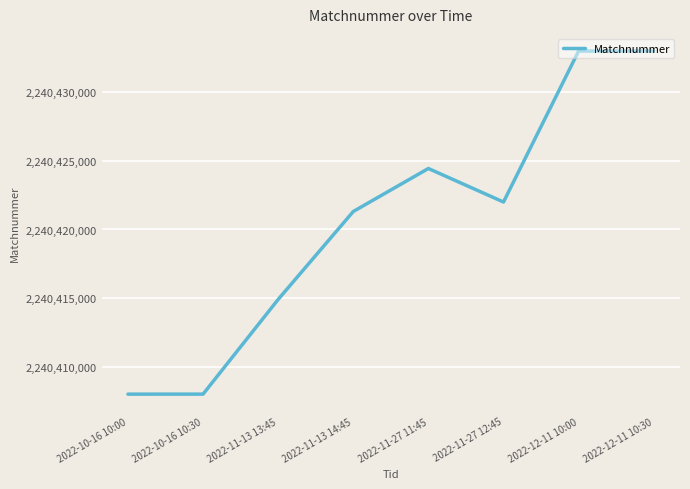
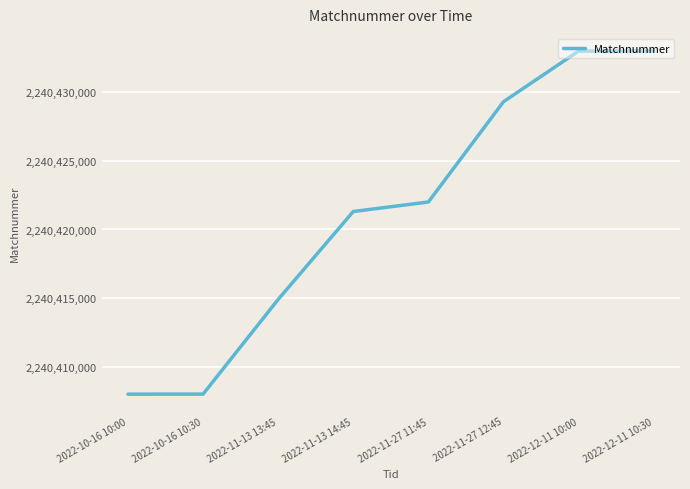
2022-11-27 11:45: 2,240,424,400 -> 2,240,422,000
2022-11-27 12:45: 2,240,422,000 -> 2,240,429,300
